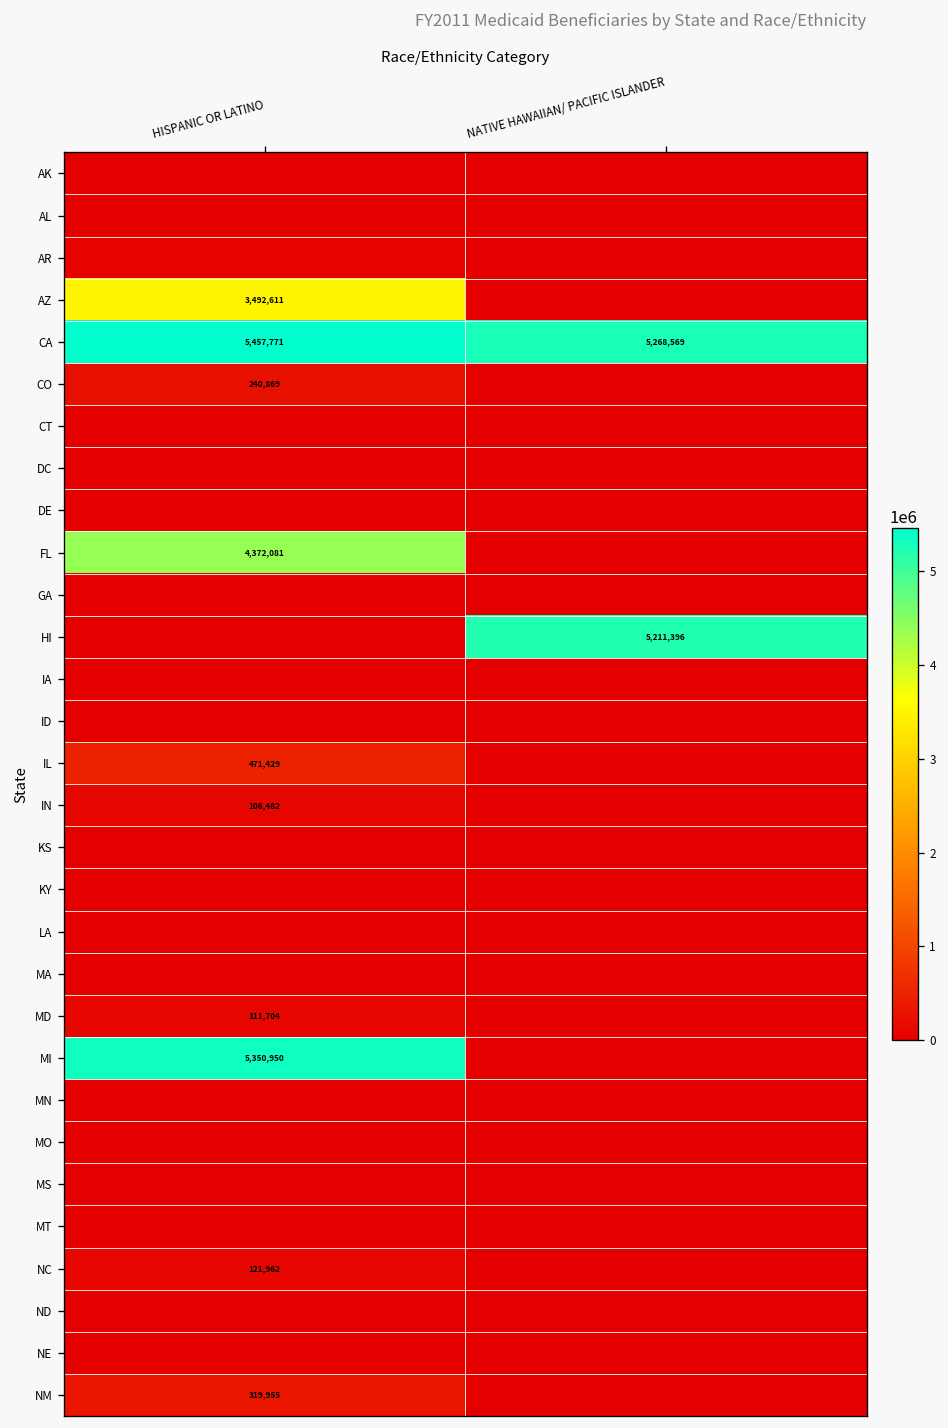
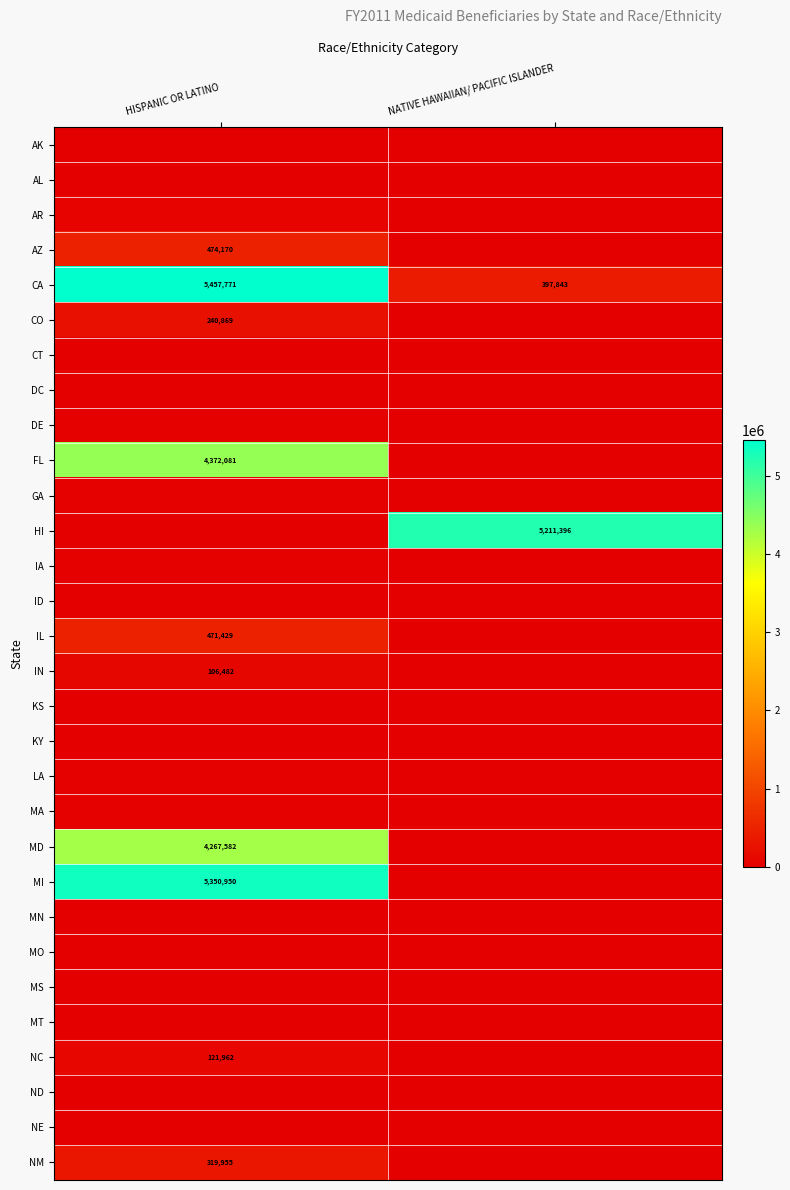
AZ, HISPANIC OR LATINO: 3,492,611 -> 474,170
CA, NATIVE HAWAIIAN/ PACIFIC ISLANDER: 5,268,569 -> 397,843
MD, HISPANIC OR LATINO: 111,704 -> 4,267,582
